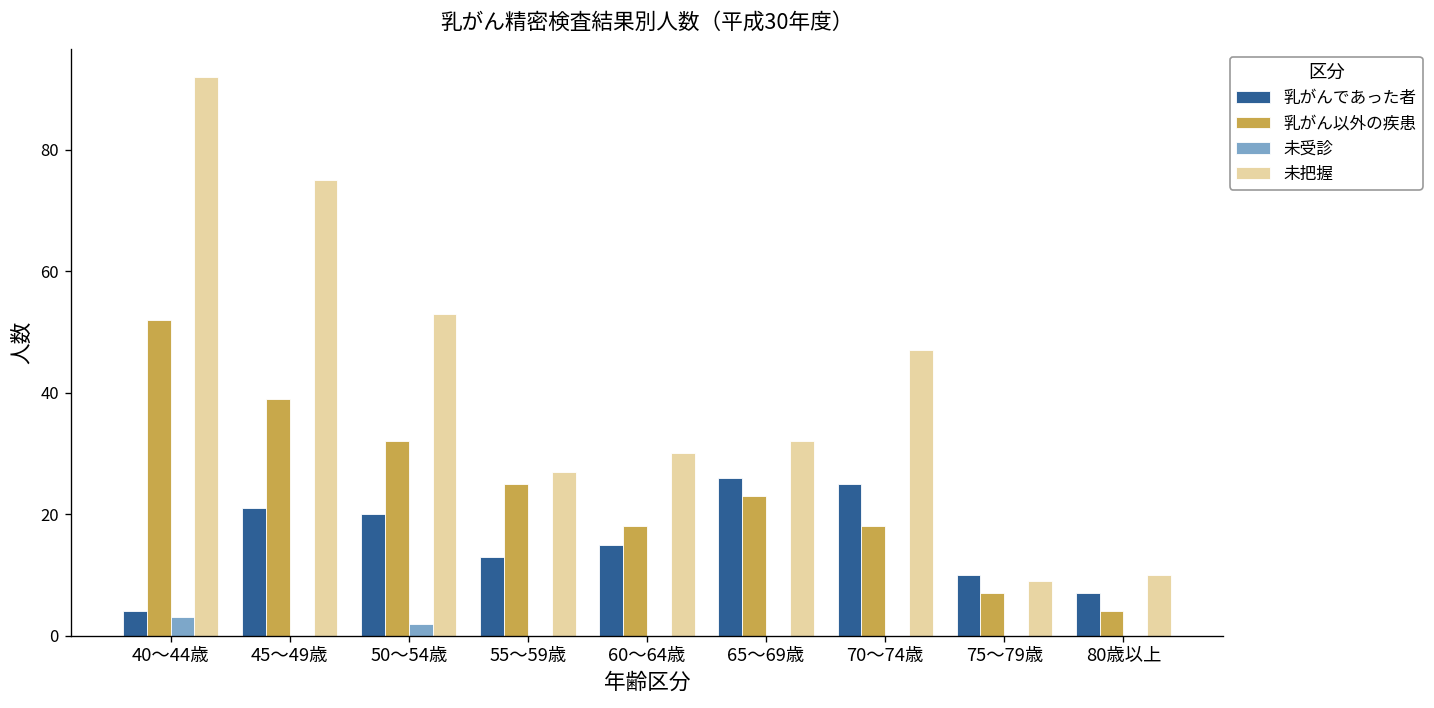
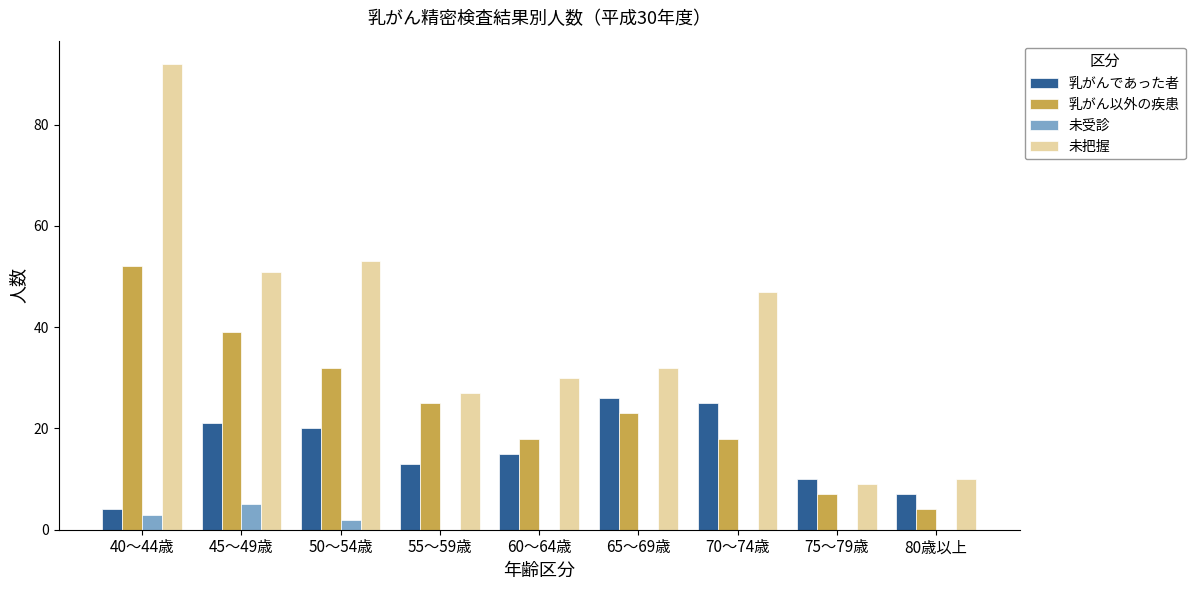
未受診, 45～49歳: 0 -> 5
未把握, 45～49歳: 75 -> 51
